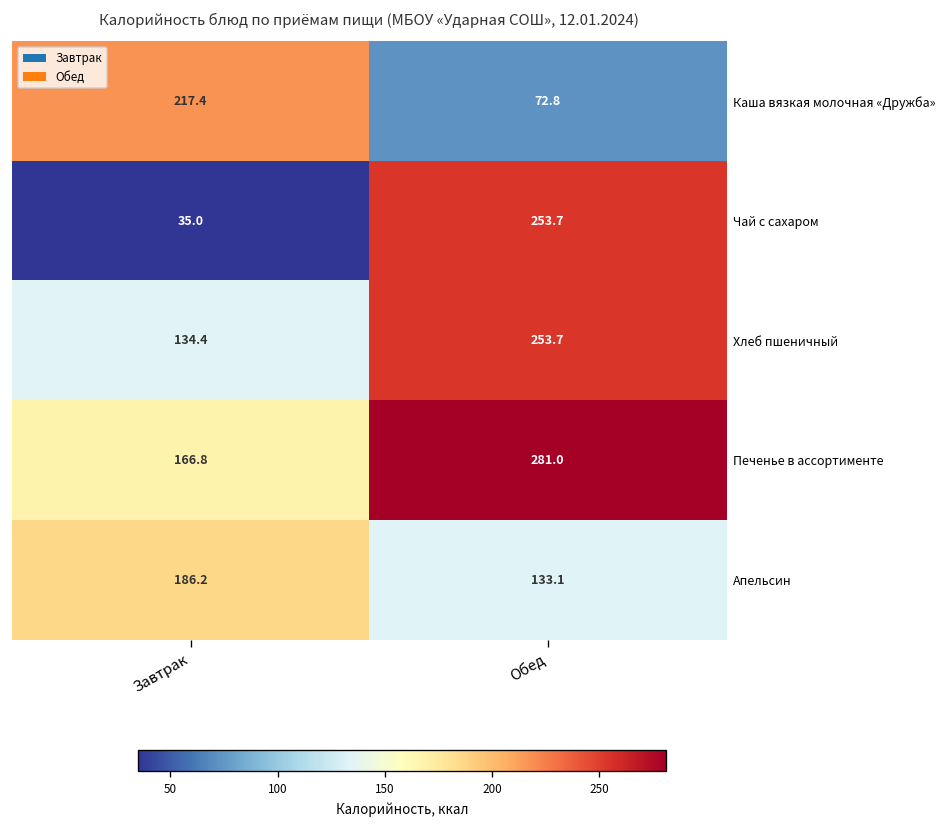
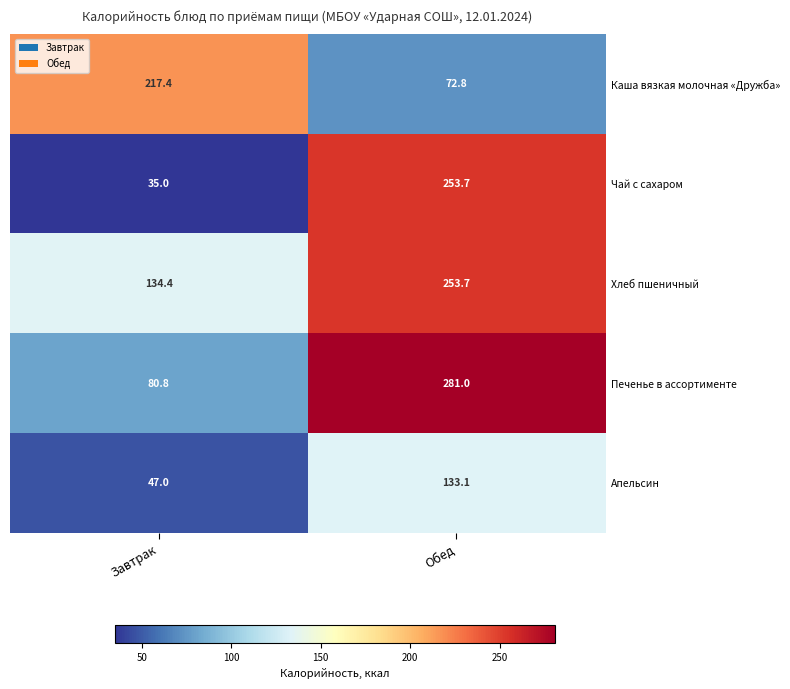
Печенье в ассортименте, Завтрак: 166.8 -> 80.8
Апельсин, Завтрак: 186.2 -> 47.0
